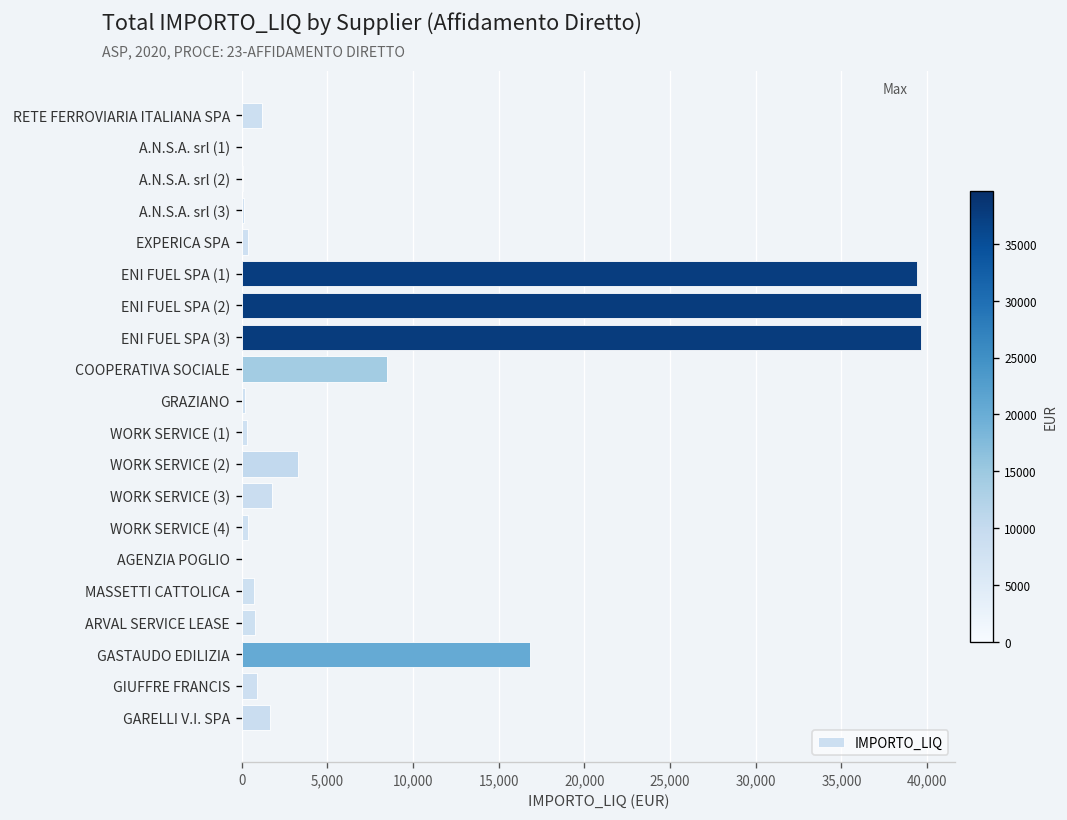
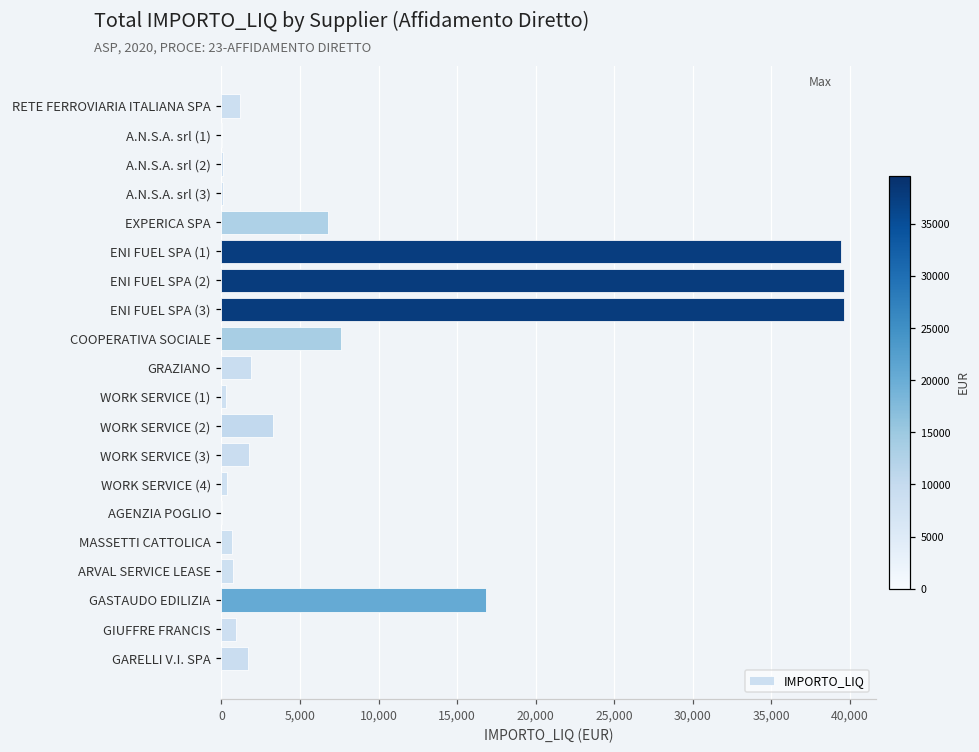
EXPERICA SPA: 400 -> 6,800
COOPERATIVA SOCIALE: 8,500 -> 7,600
GRAZIANO: 200 -> 1,900
